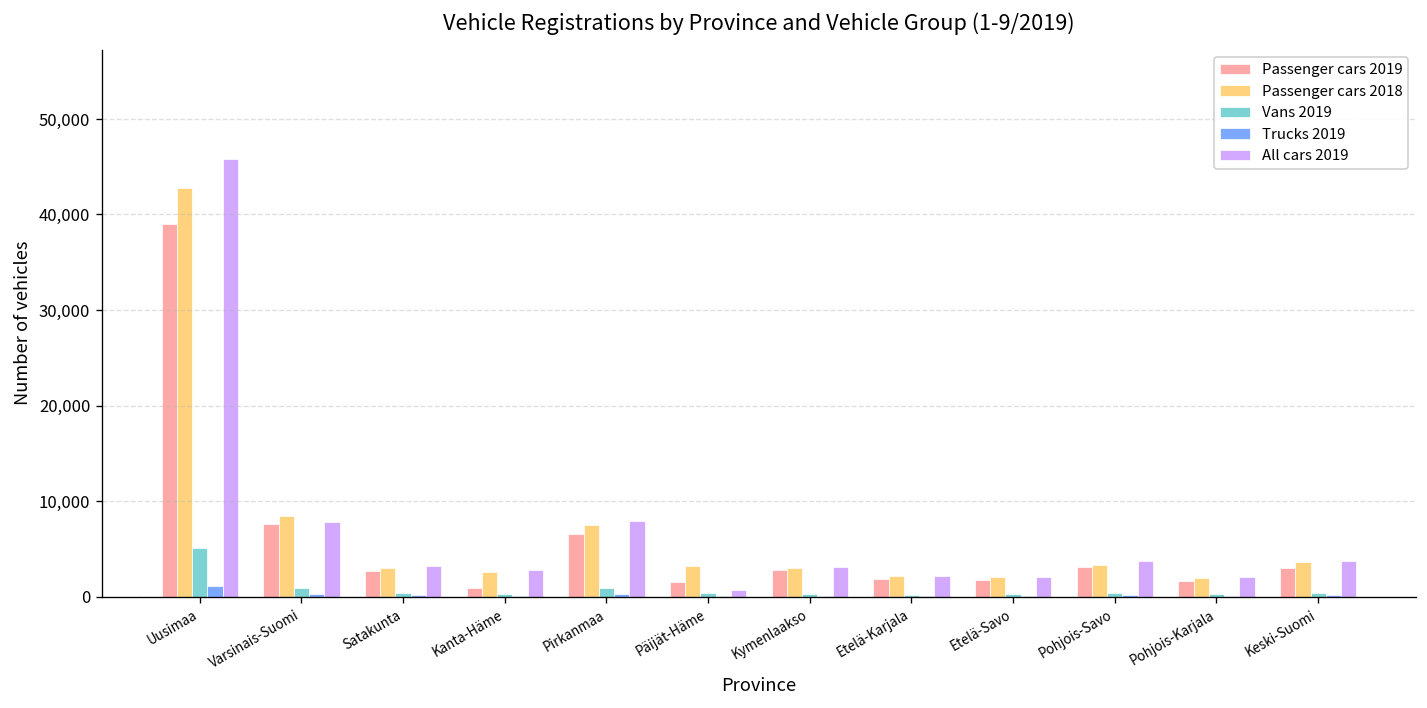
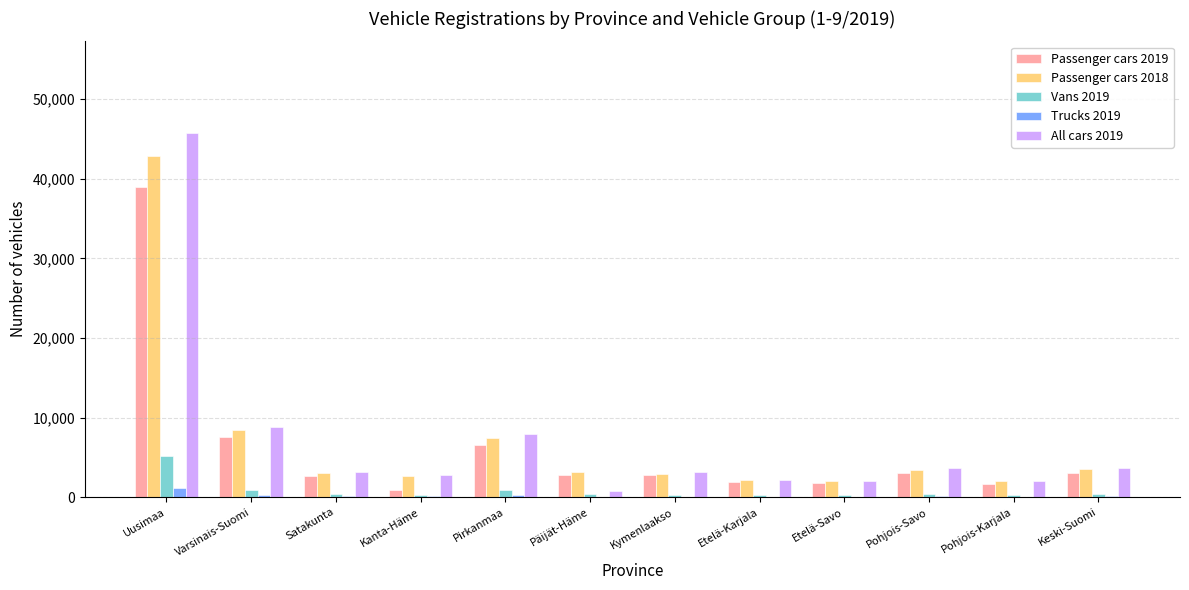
All cars 2019, Varsinais-Suomi: 8,000 -> 9,000
Passenger cars 2019, Päijät-Häme: 2,000 -> 3,000
